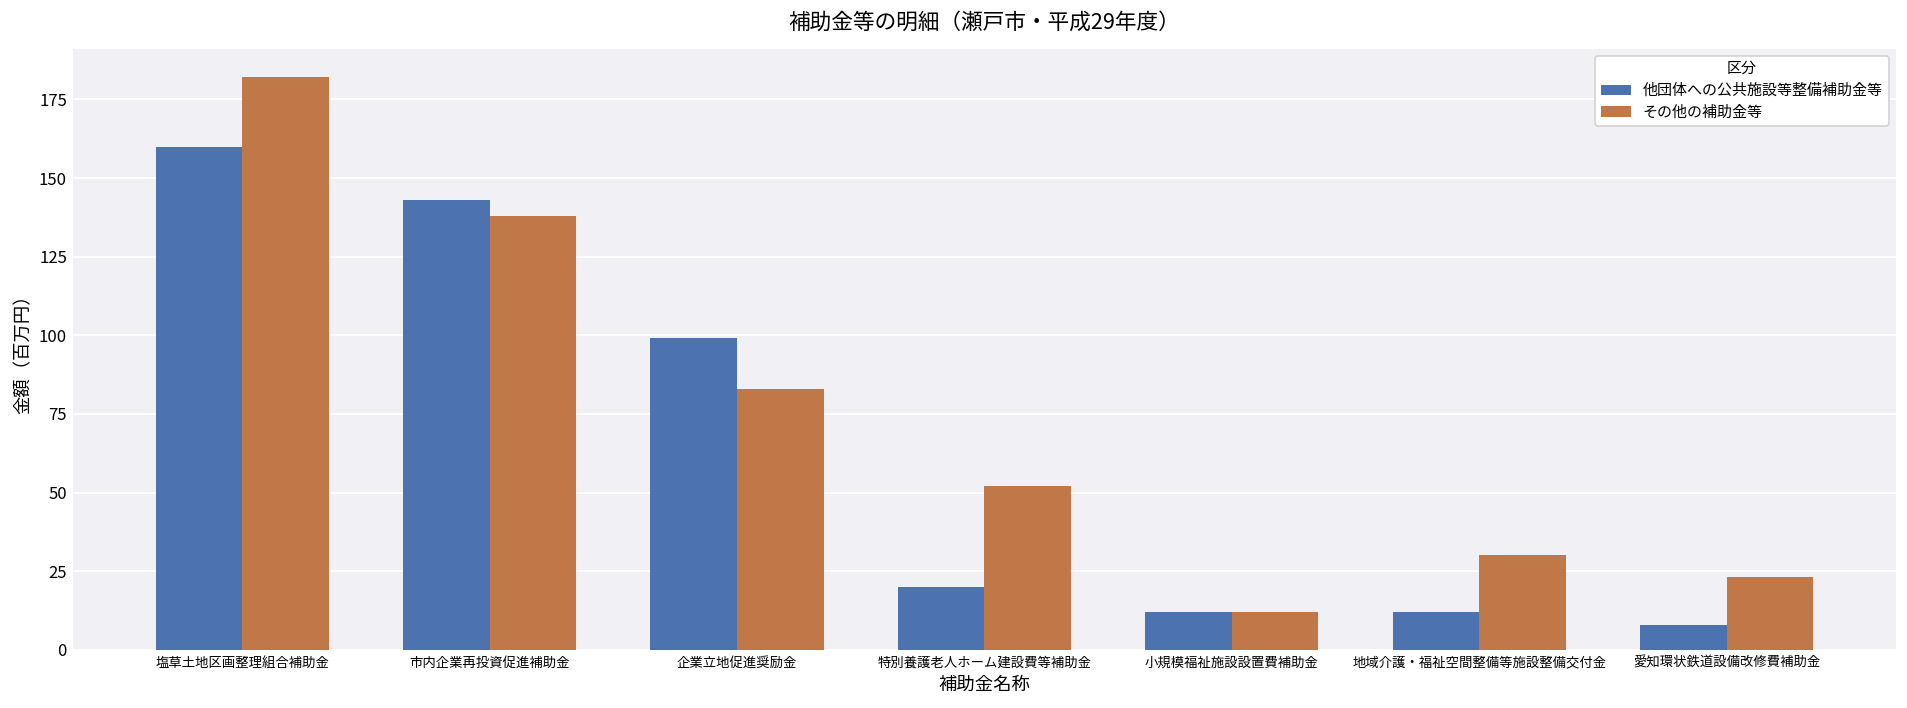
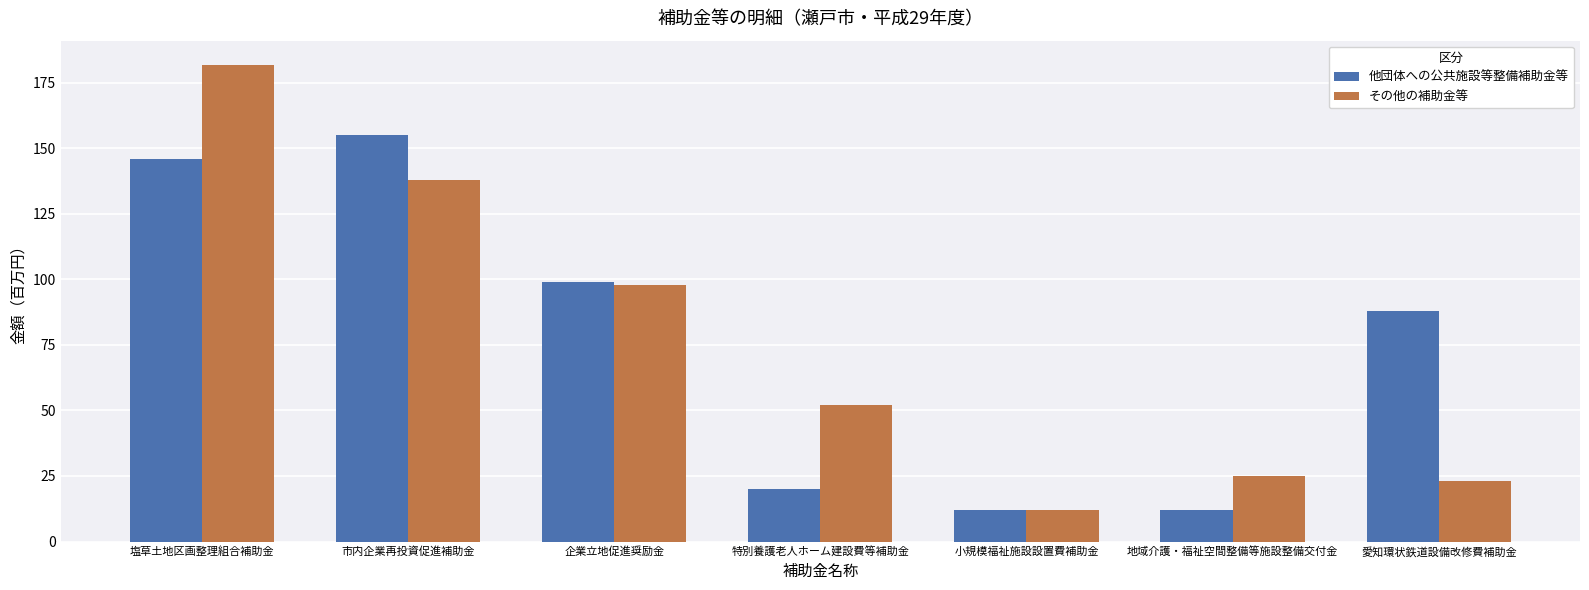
他団体への公共施設等整備補助金等, 塩草土地区画整理組合補助金: 160 -> 146
他団体への公共施設等整備補助金等, 市内企業再投資促進補助金: 143 -> 155
その他の補助金等, 企業立地促進奨励金: 83 -> 98
その他の補助金等, 地域介護・福祉空間整備等施設整備交付金: 30 -> 25
他団体への公共施設等整備補助金等, 愛知環状鉄道設備改修費補助金: 8 -> 88
